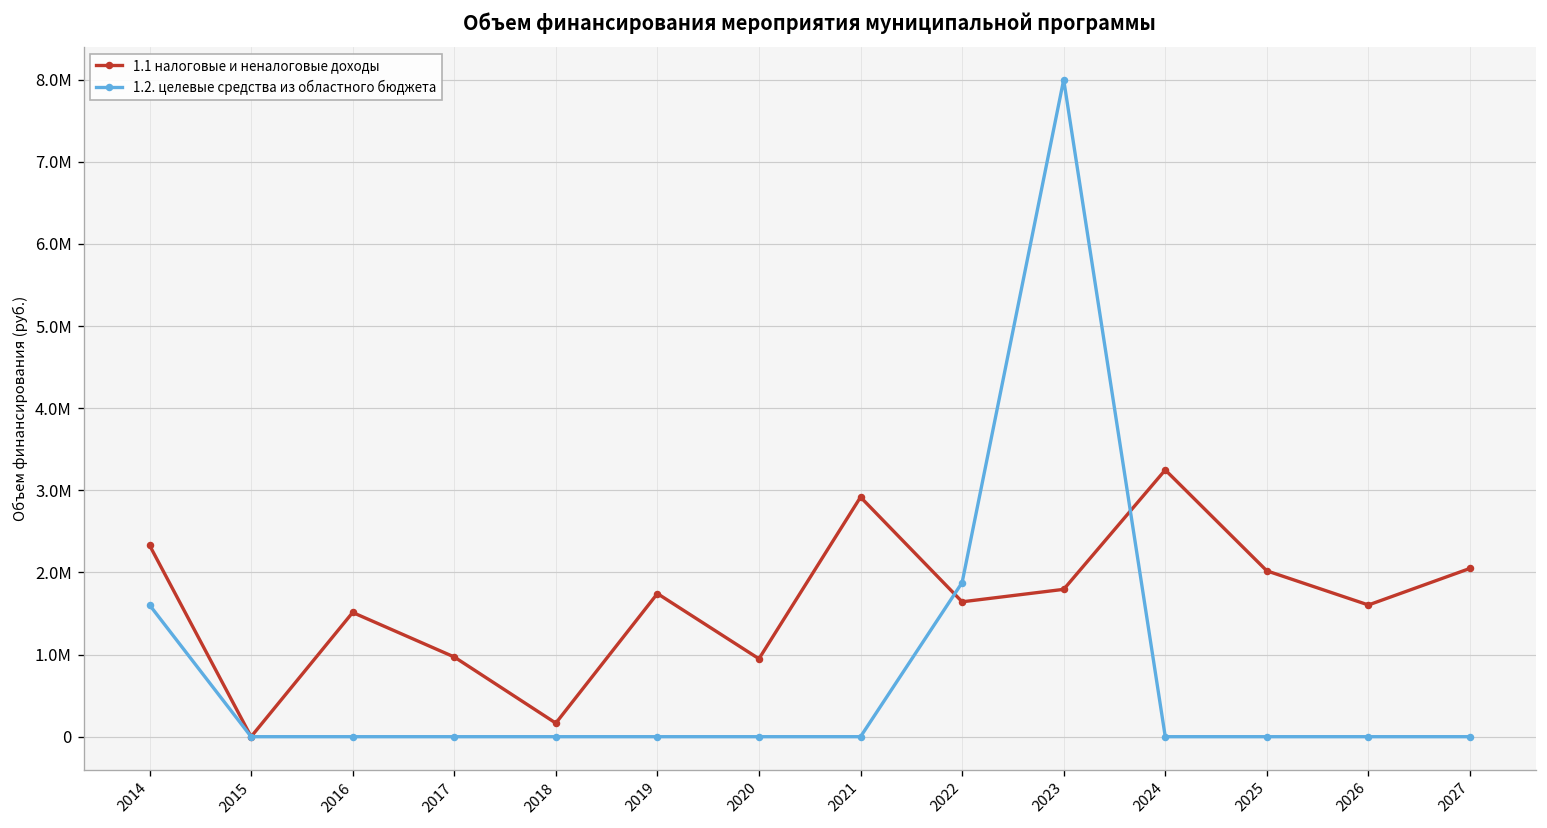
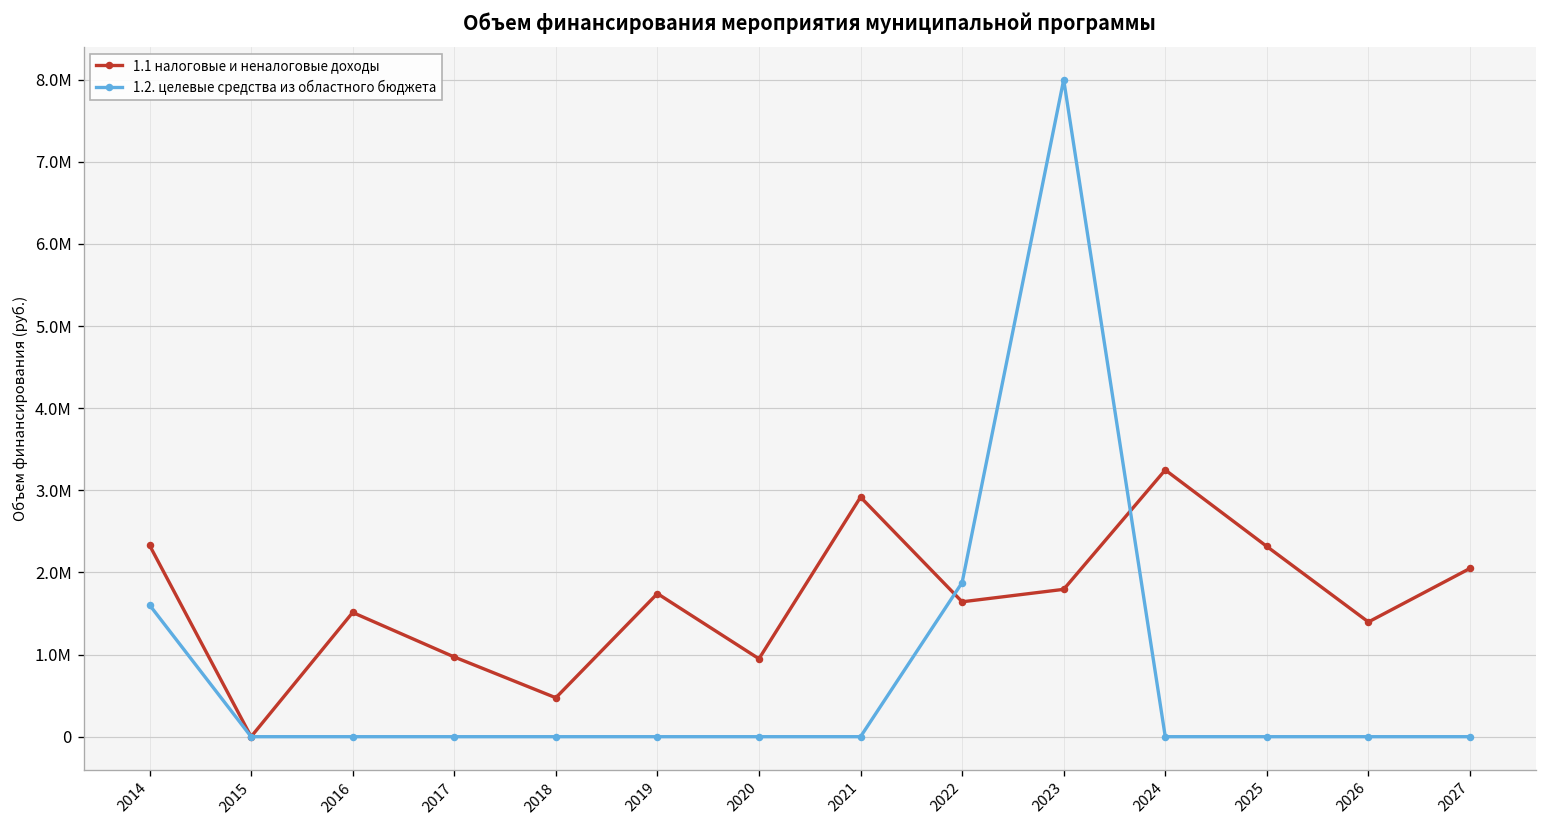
1.1 налоговые и неналоговые доходы, 2018: 200000 -> 500000
1.1 налоговые и неналоговые доходы, 2025: 2000000 -> 2300000
1.1 налоговые и неналоговые доходы, 2026: 1600000 -> 1400000
